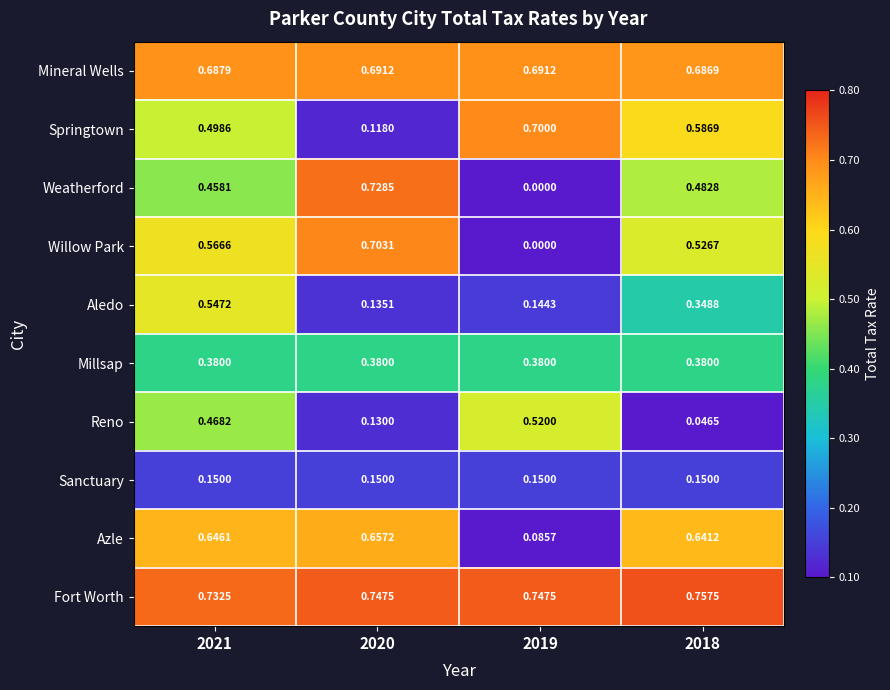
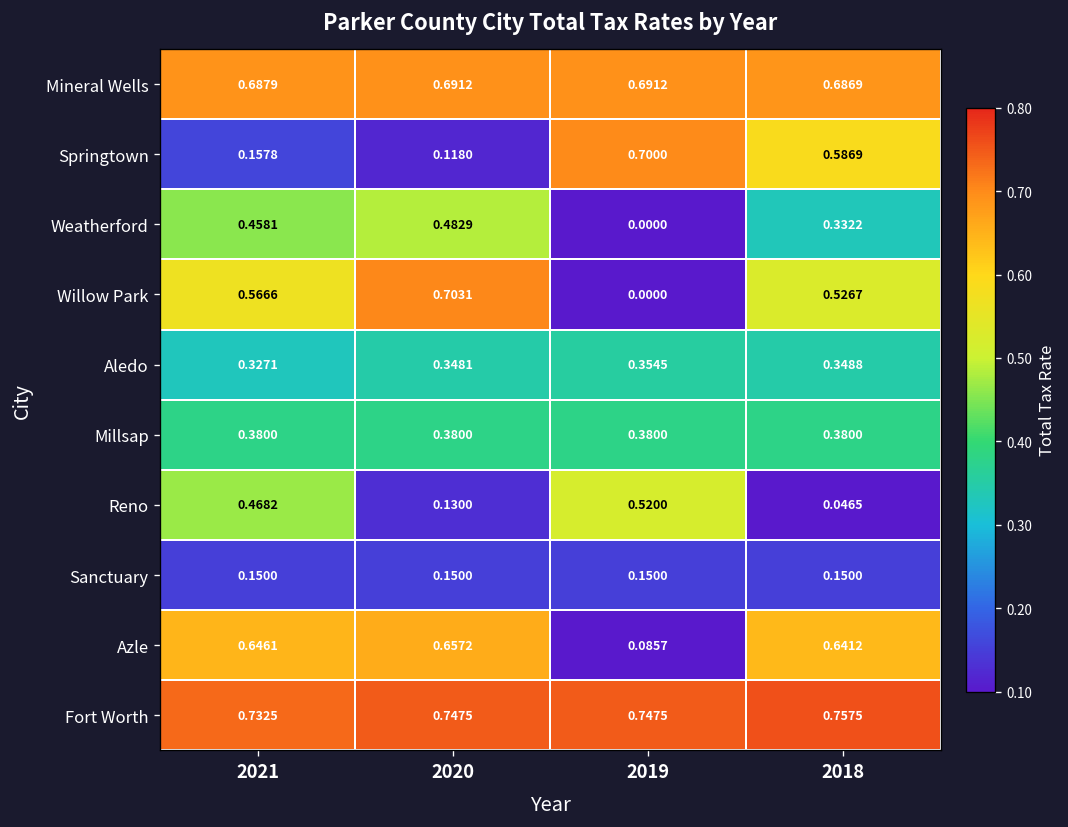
Springtown, 2021: 0.4986 -> 0.1578
Weatherford, 2020: 0.7285 -> 0.4829
Weatherford, 2018: 0.4828 -> 0.3322
Aledo, 2021: 0.5472 -> 0.3271
Aledo, 2020: 0.1351 -> 0.3481
Aledo, 2019: 0.1443 -> 0.3545
